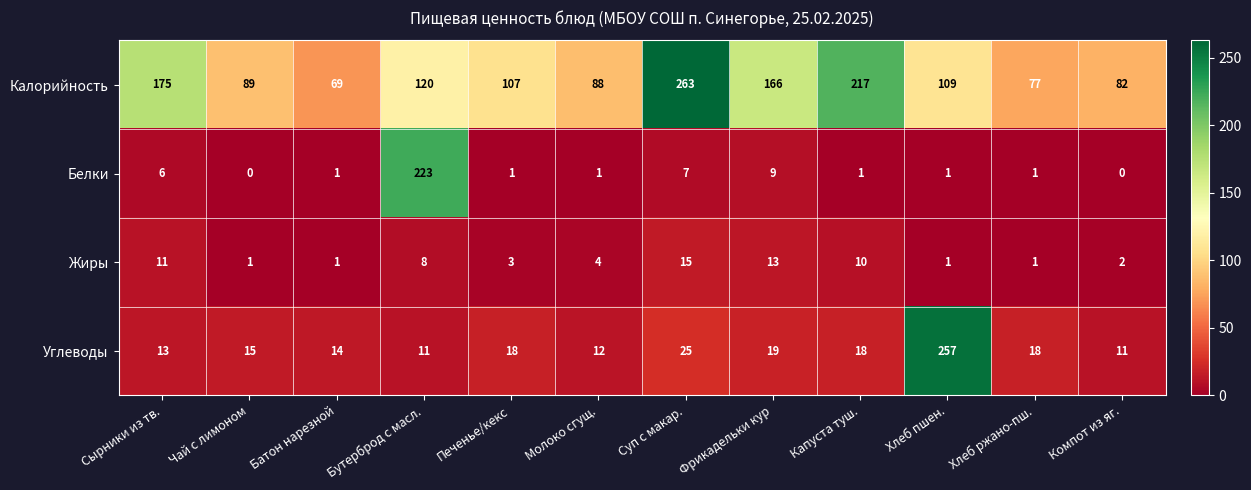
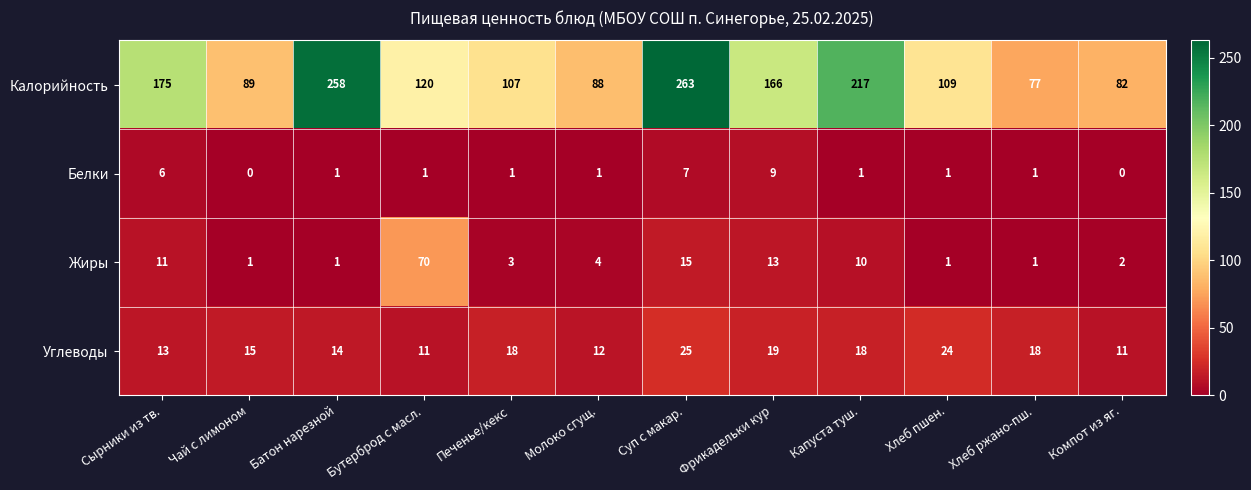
Калорийность, Батон нарезной: 69 -> 258
Белки, Бутерброд с масл.: 223 -> 1
Жиры, Бутерброд с масл.: 8 -> 70
Углеводы, Хлеб пшен.: 257 -> 24
